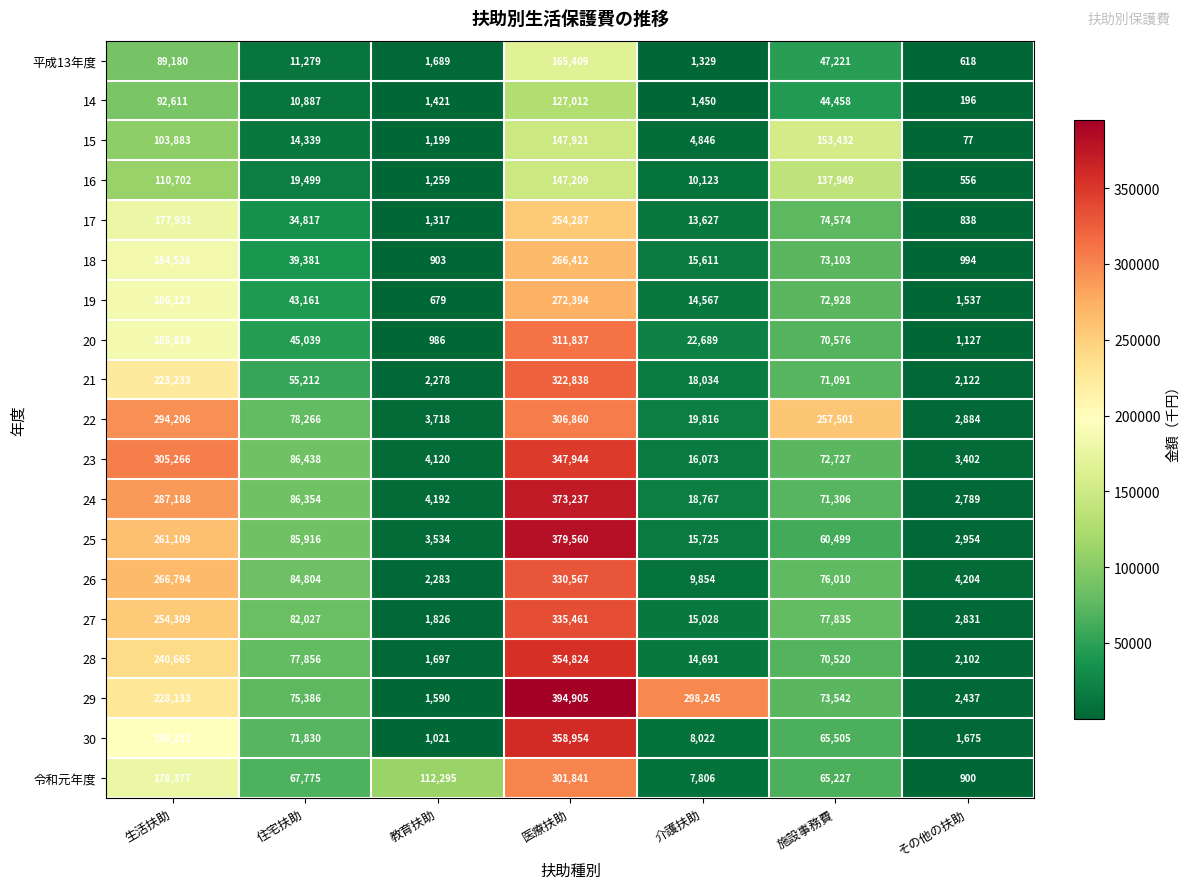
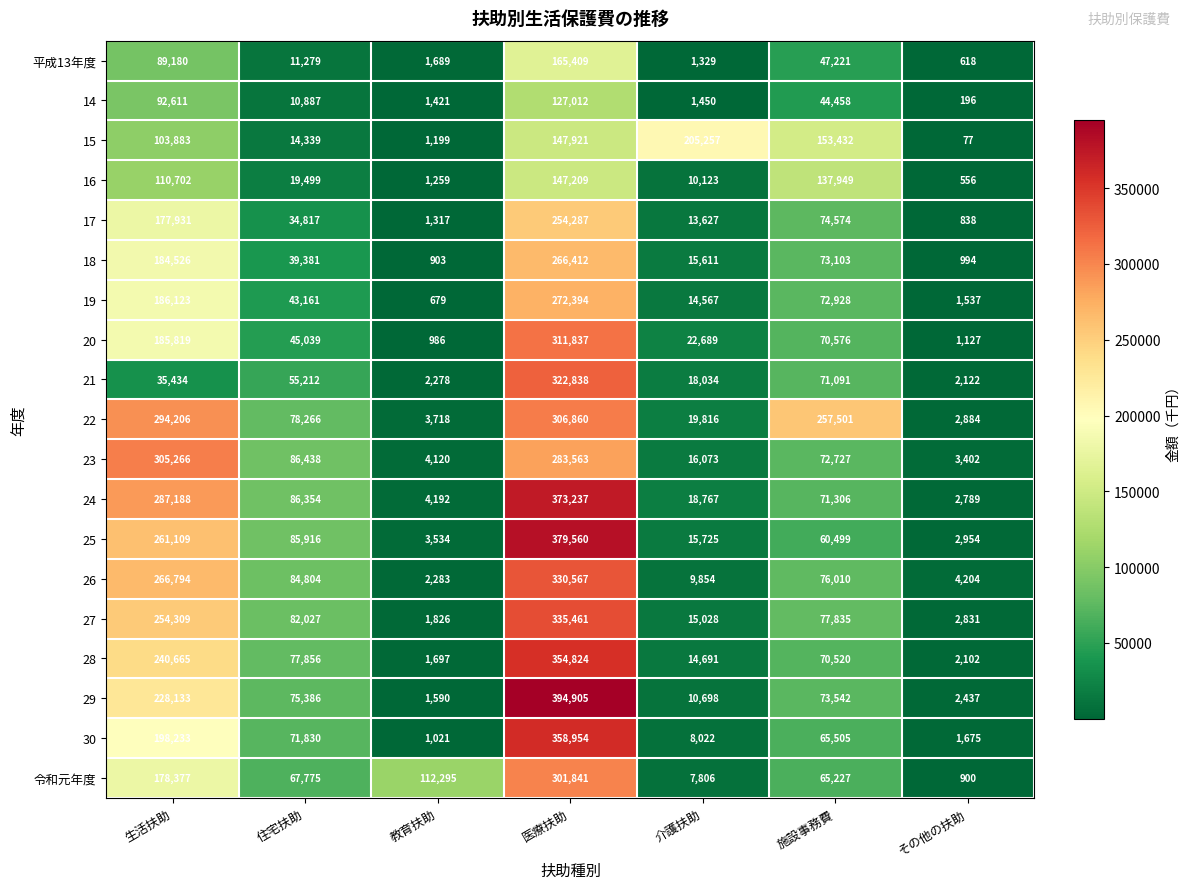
15, 介護扶助: 4,846 -> 205,257
21, 生活扶助: 223,233 -> 35,434
23, 医療扶助: 347,944 -> 283,563
29, 介護扶助: 298,245 -> 10,698
